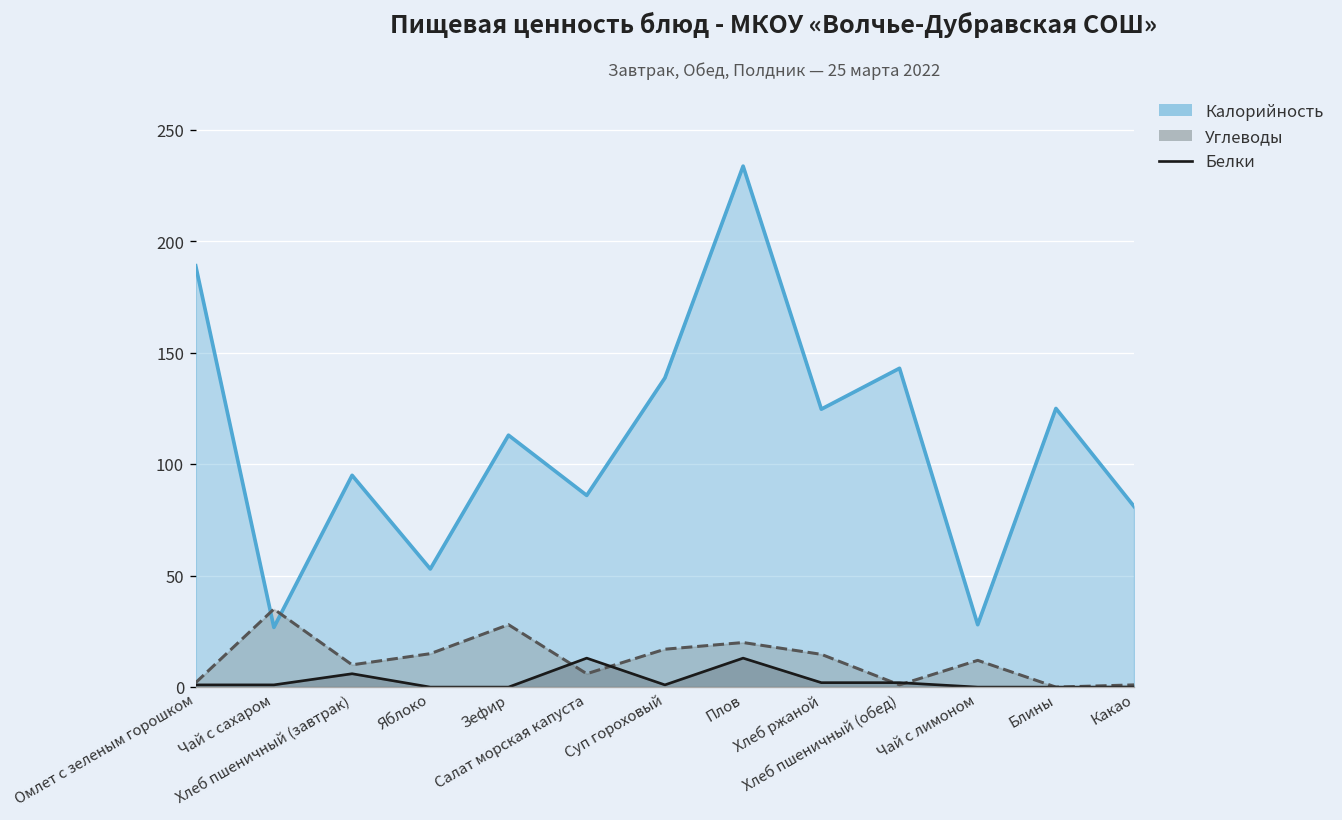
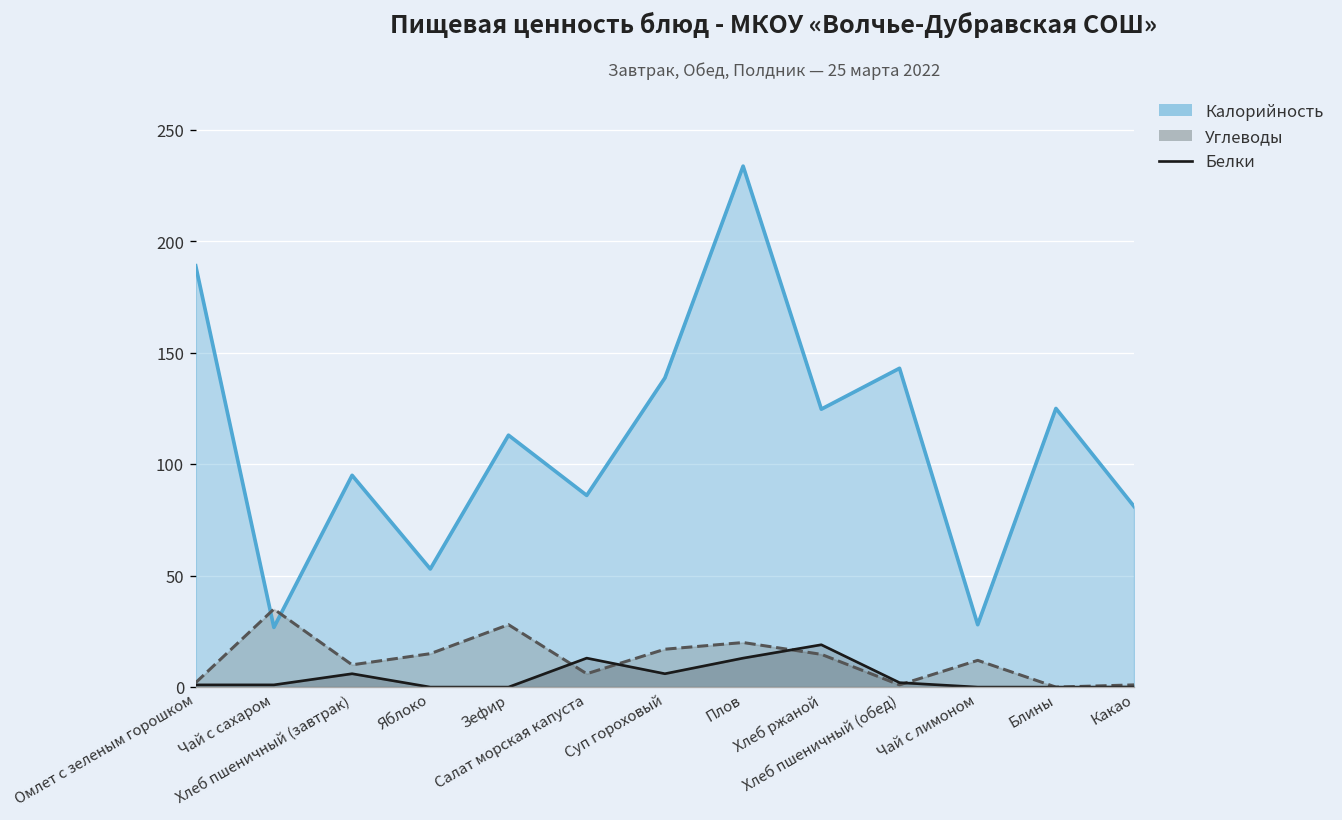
Белки, Суп гороховый: 1 -> 6
Белки, Хлеб ржаной: 2 -> 19
